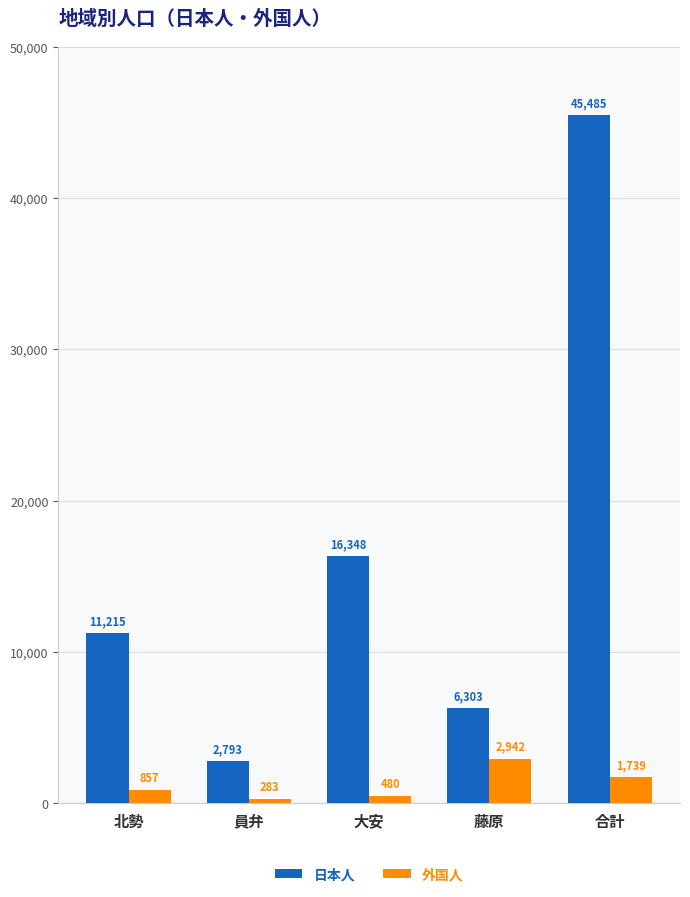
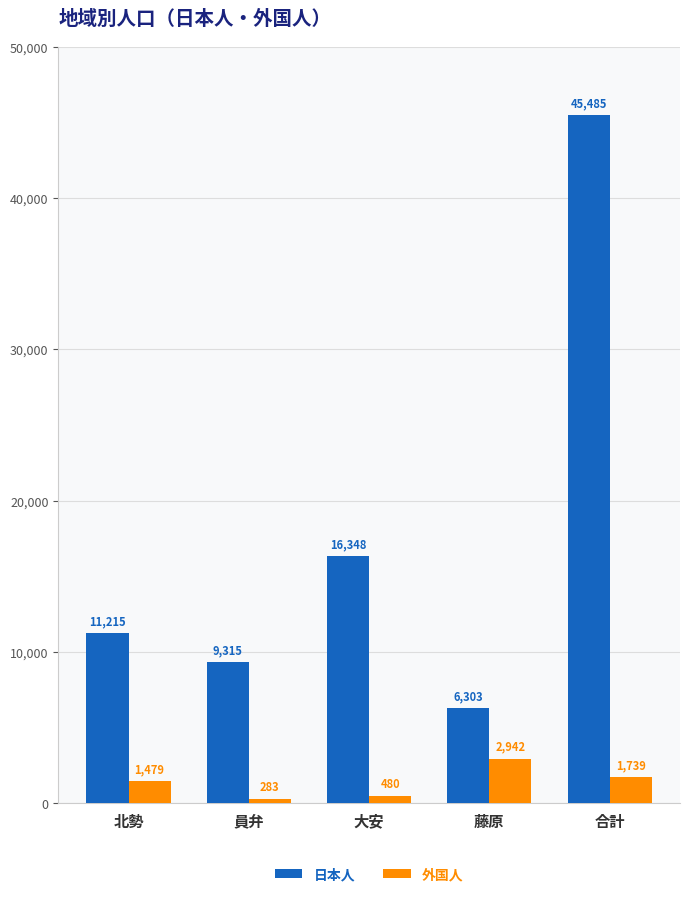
外国人, 北勢: 857 -> 1,479
日本人, 員弁: 2,793 -> 9,315
